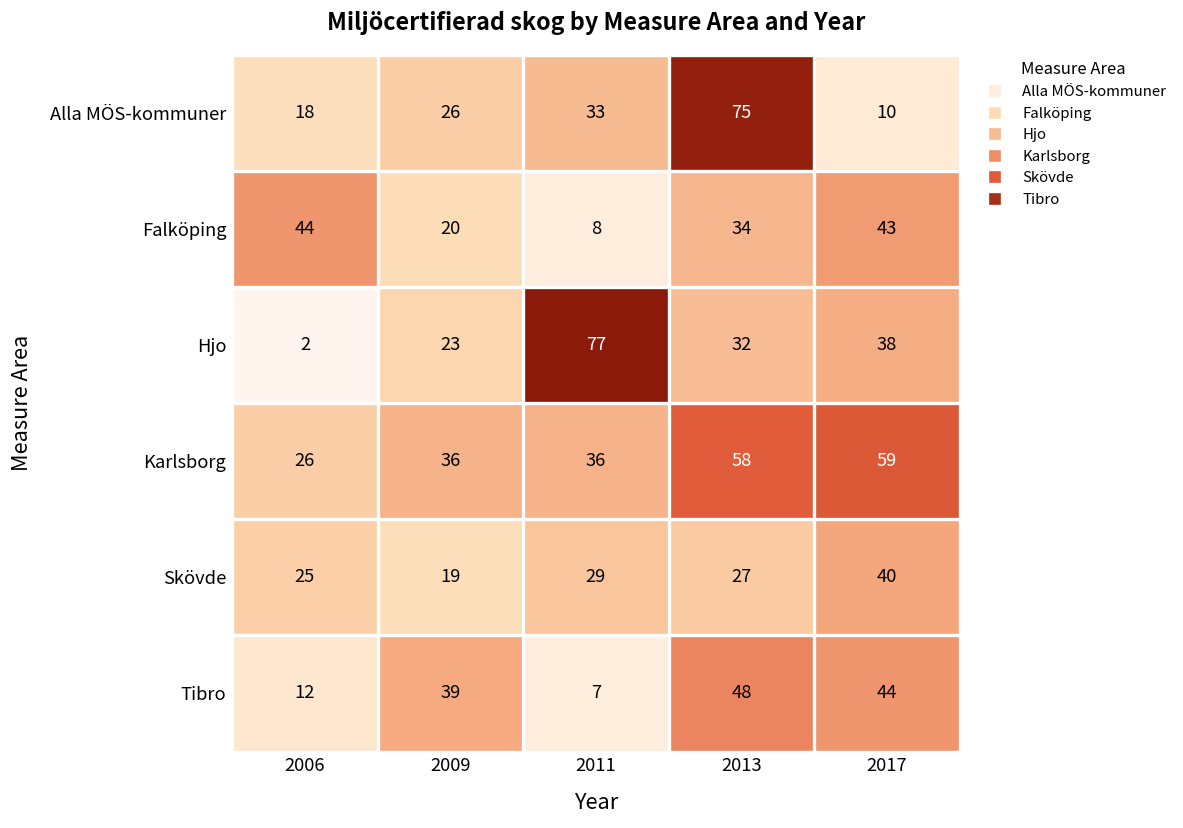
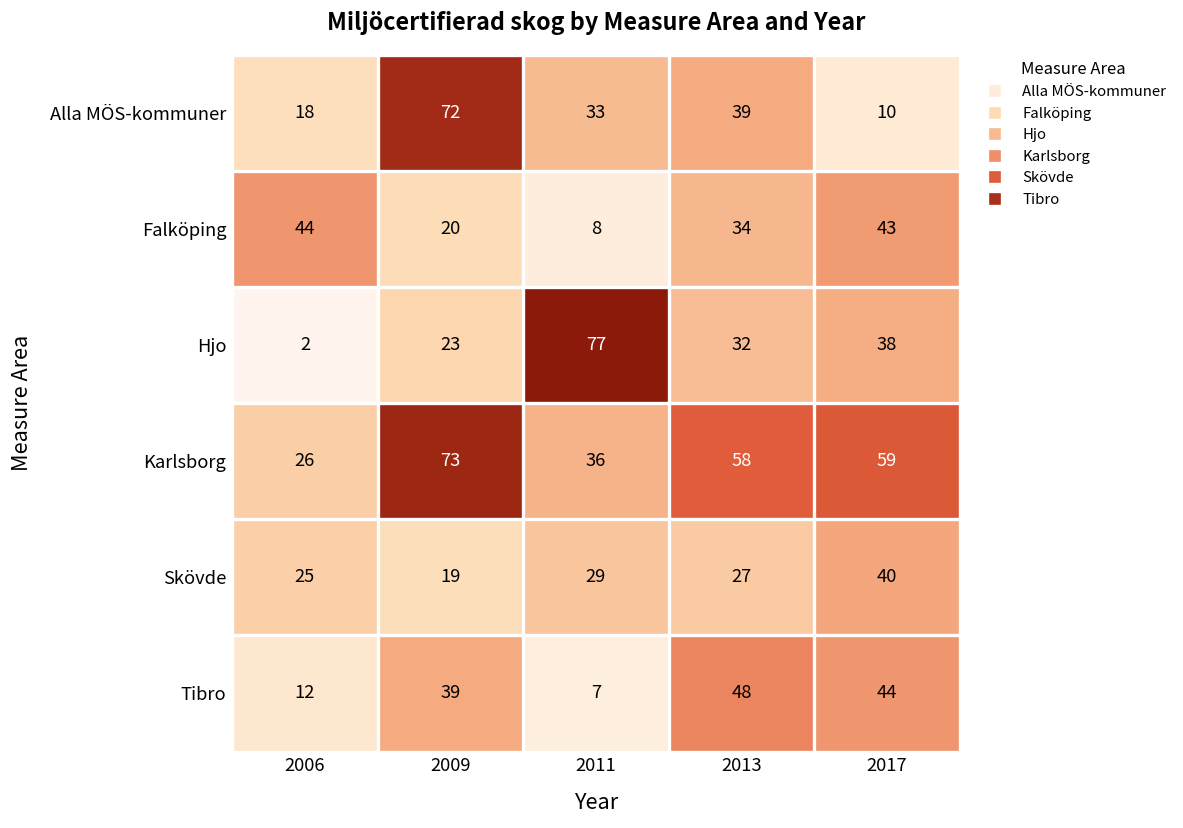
Alla MÖS-kommuner, 2009: 26 -> 72
Alla MÖS-kommuner, 2013: 75 -> 39
Karlsborg, 2009: 36 -> 73
